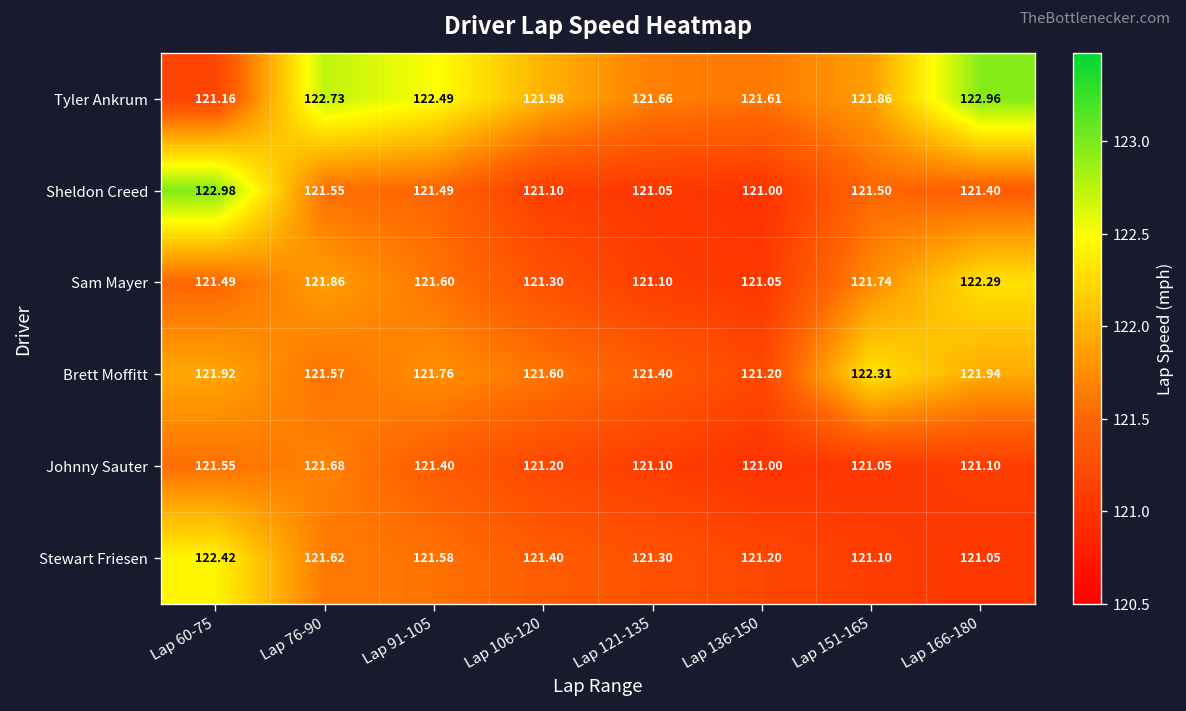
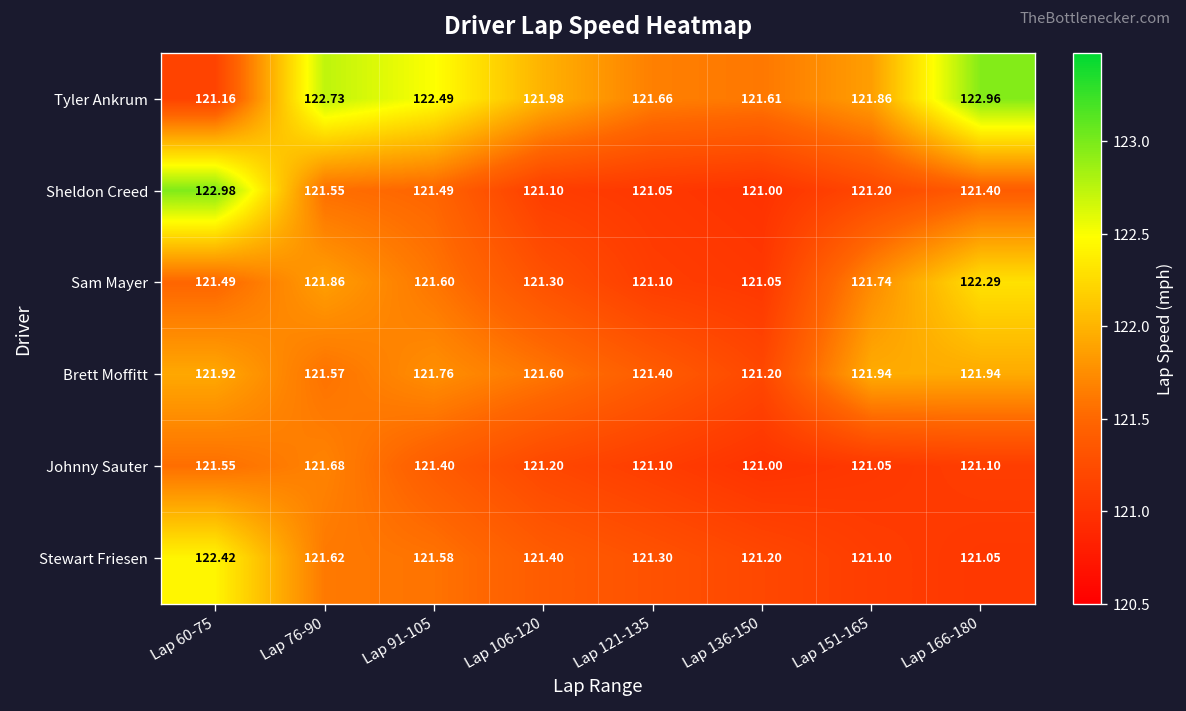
Sheldon Creed, Lap 151-165: 121.50 -> 121.20
Brett Moffitt, Lap 151-165: 122.31 -> 121.94
